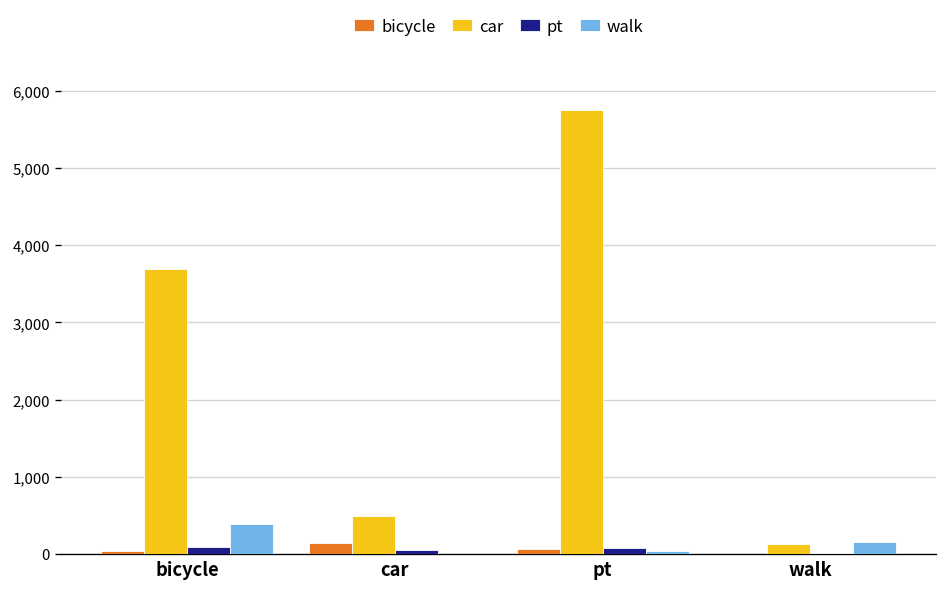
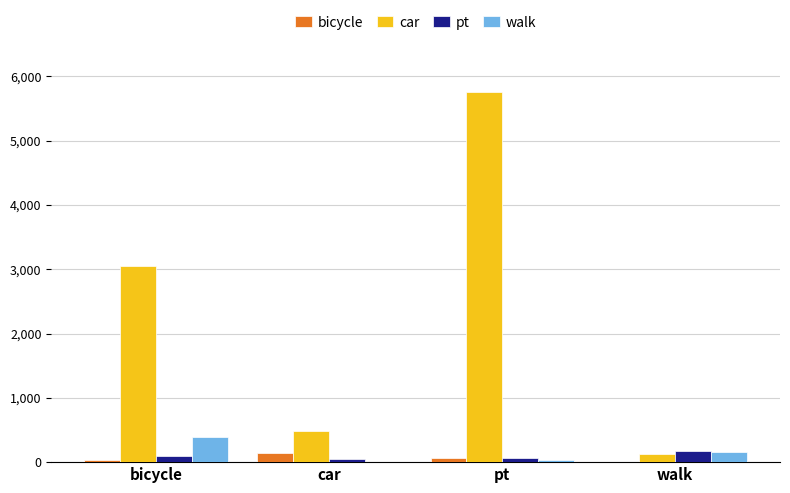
car, bicycle: 3,700 -> 3,100
pt, walk: 0 -> 200
